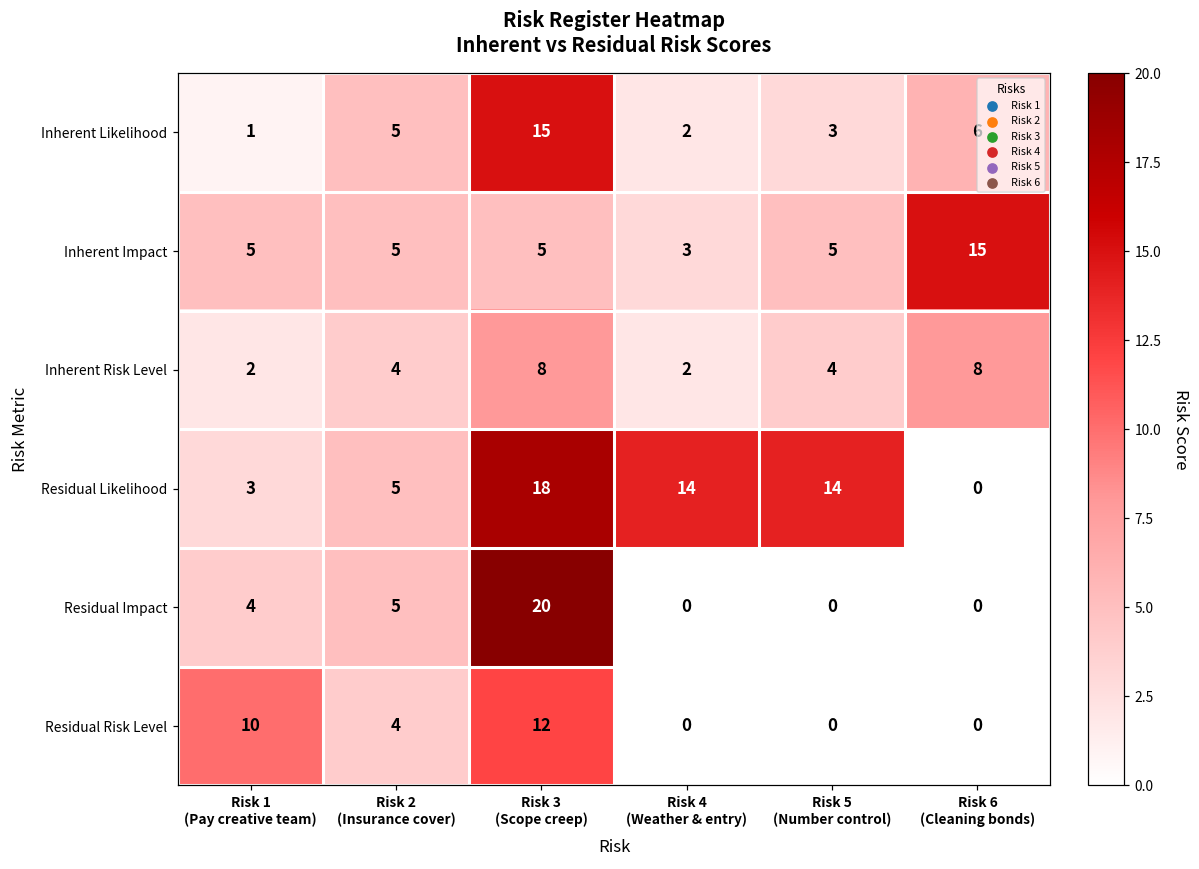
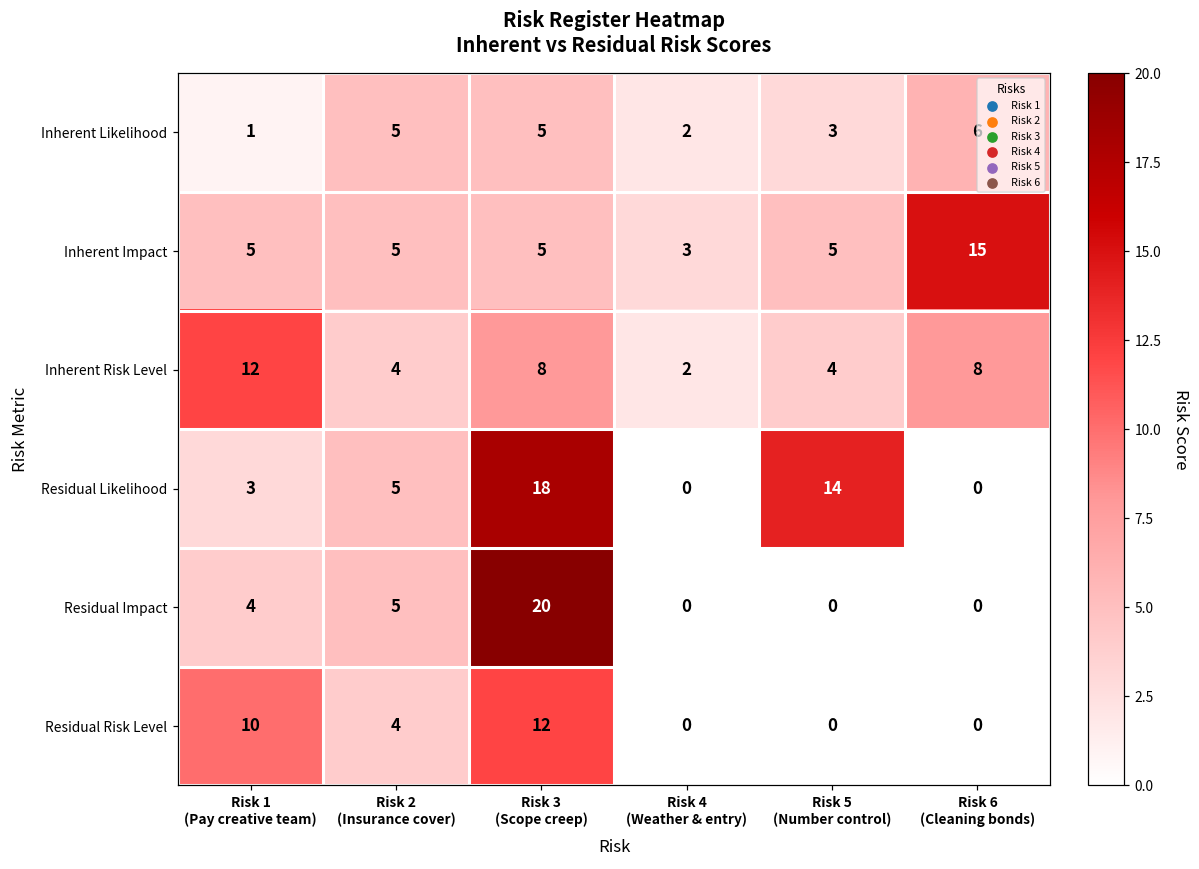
Inherent Likelihood, Risk 3 (Scope creep): 15 -> 5
Inherent Risk Level, Risk 1 (Pay creative team): 2 -> 12
Residual Likelihood, Risk 4 (Weather & entry): 14 -> 0
